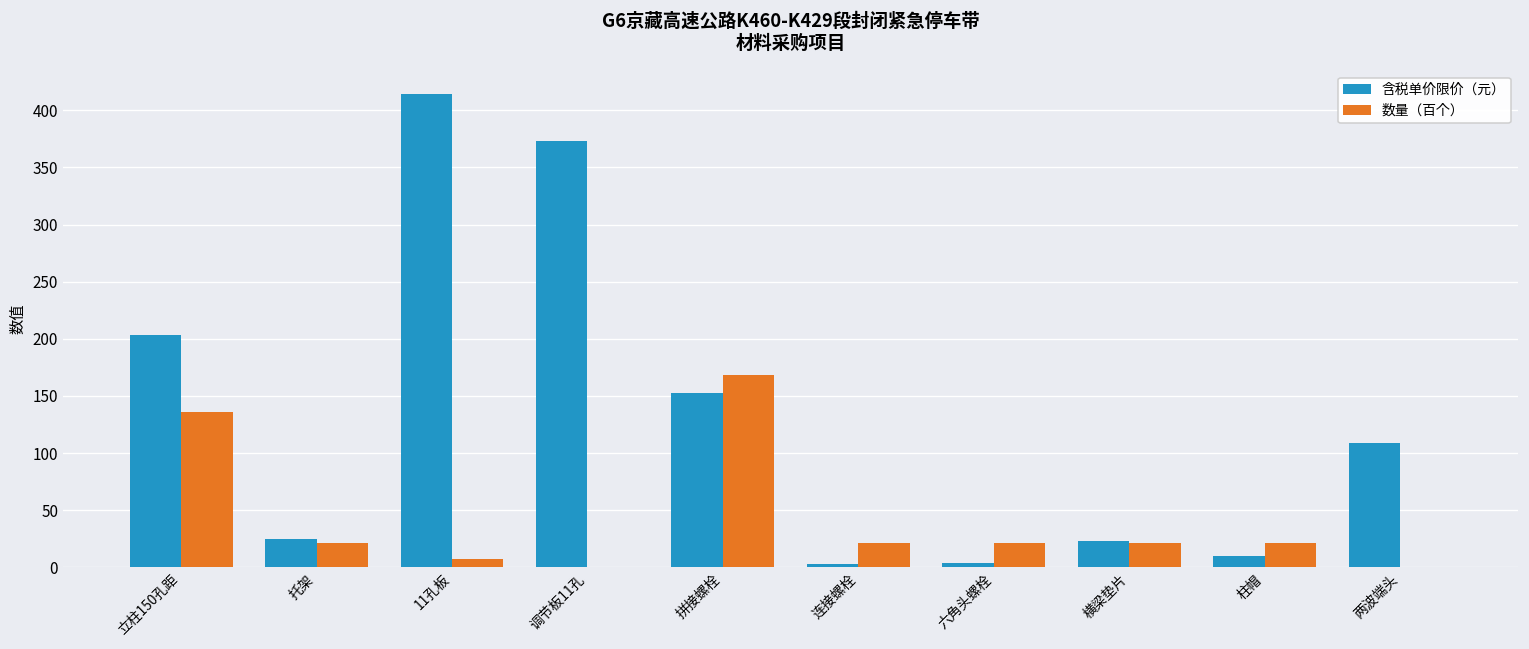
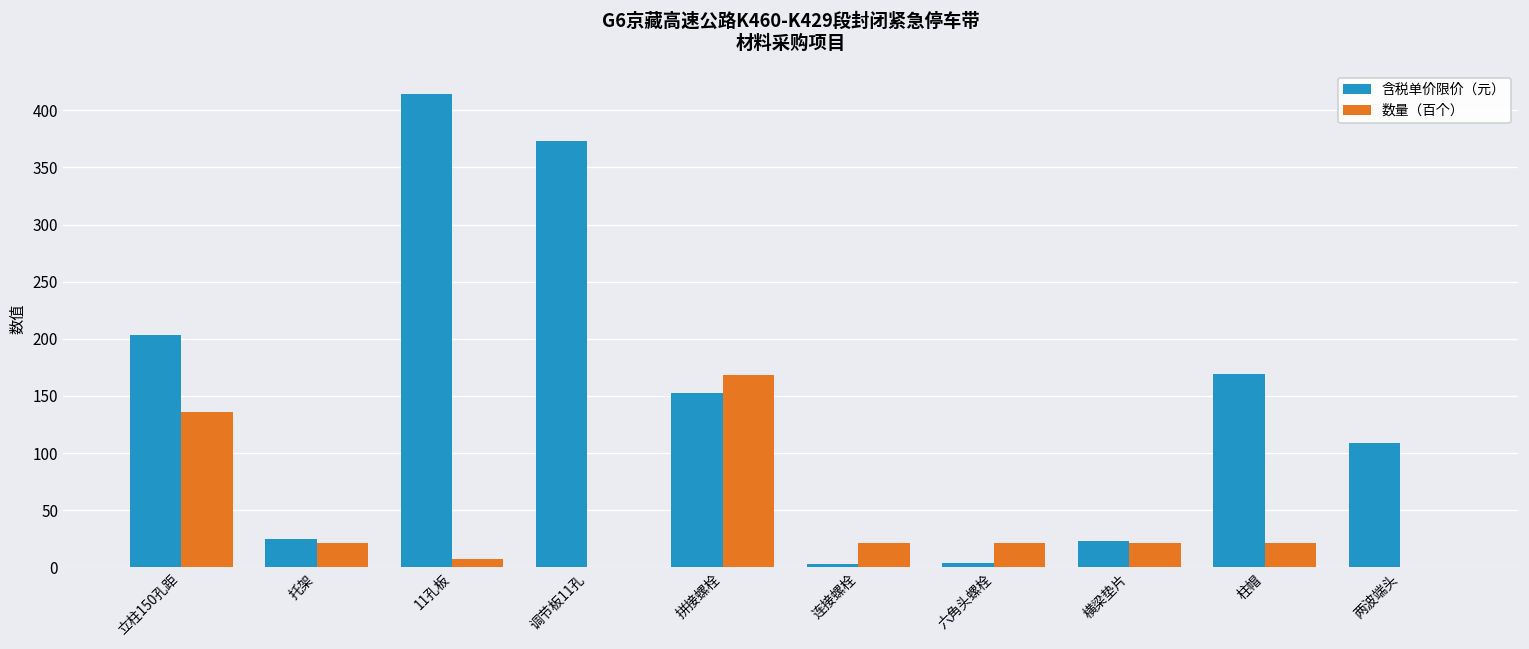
含税单价限价（元）, 柱帽: 10 -> 169
